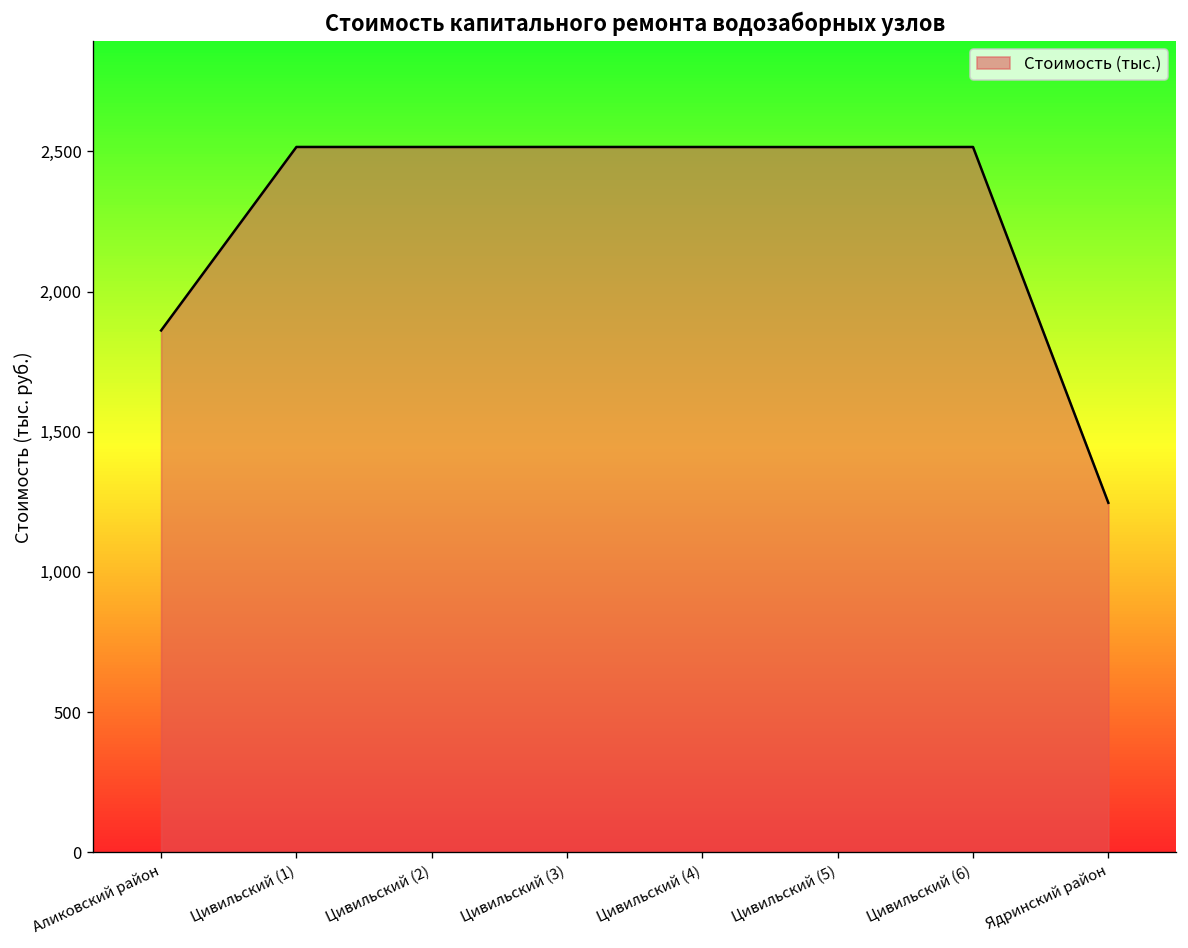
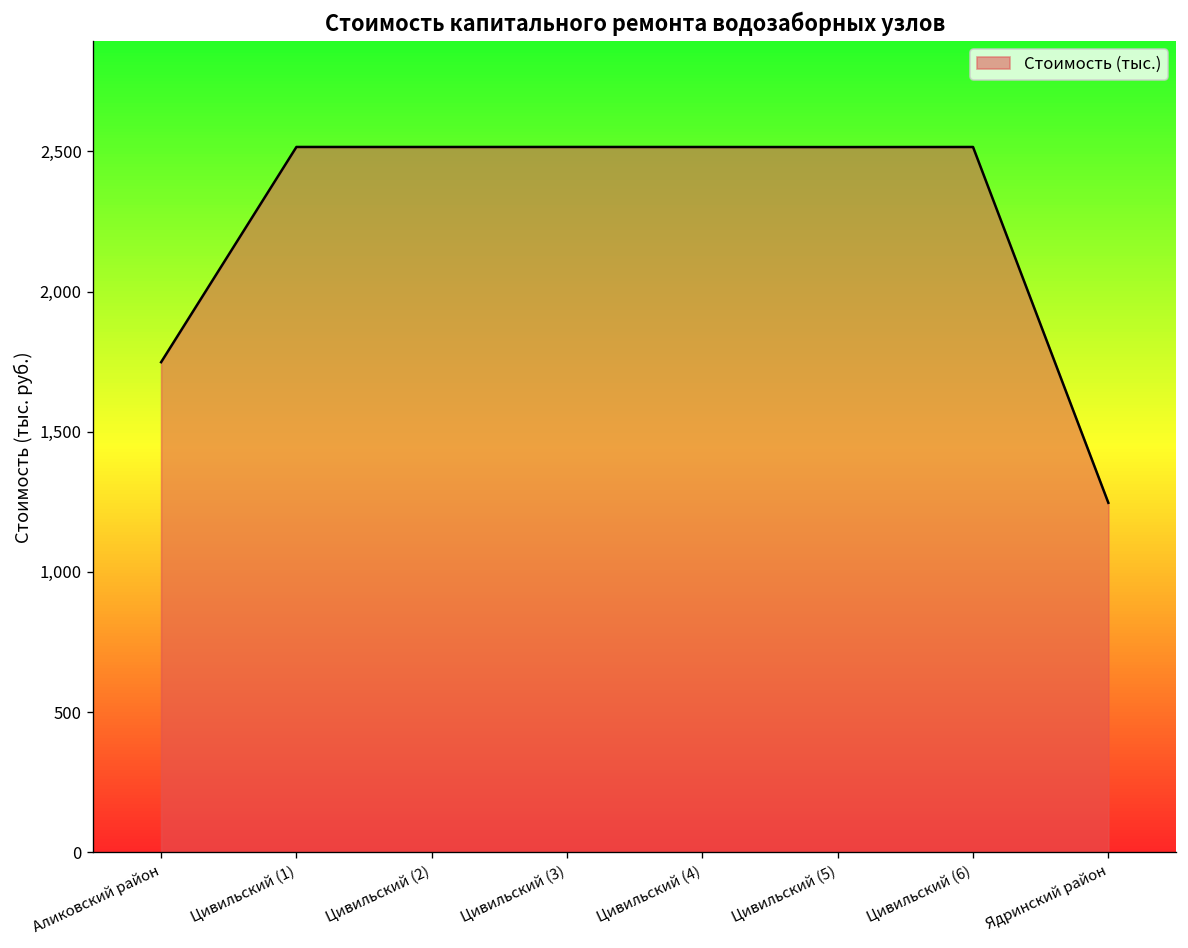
Аликовский район: 1,860 -> 1,750
